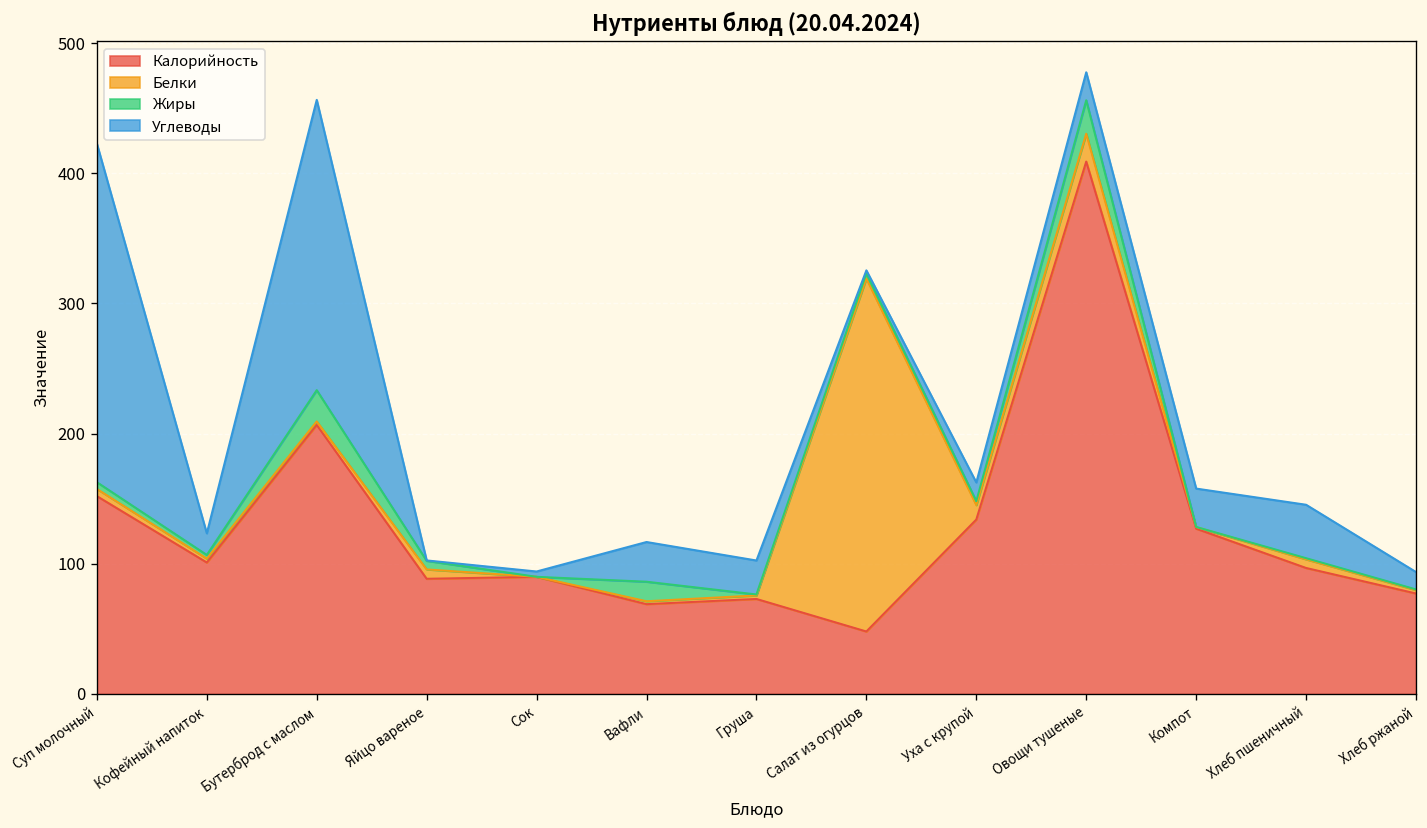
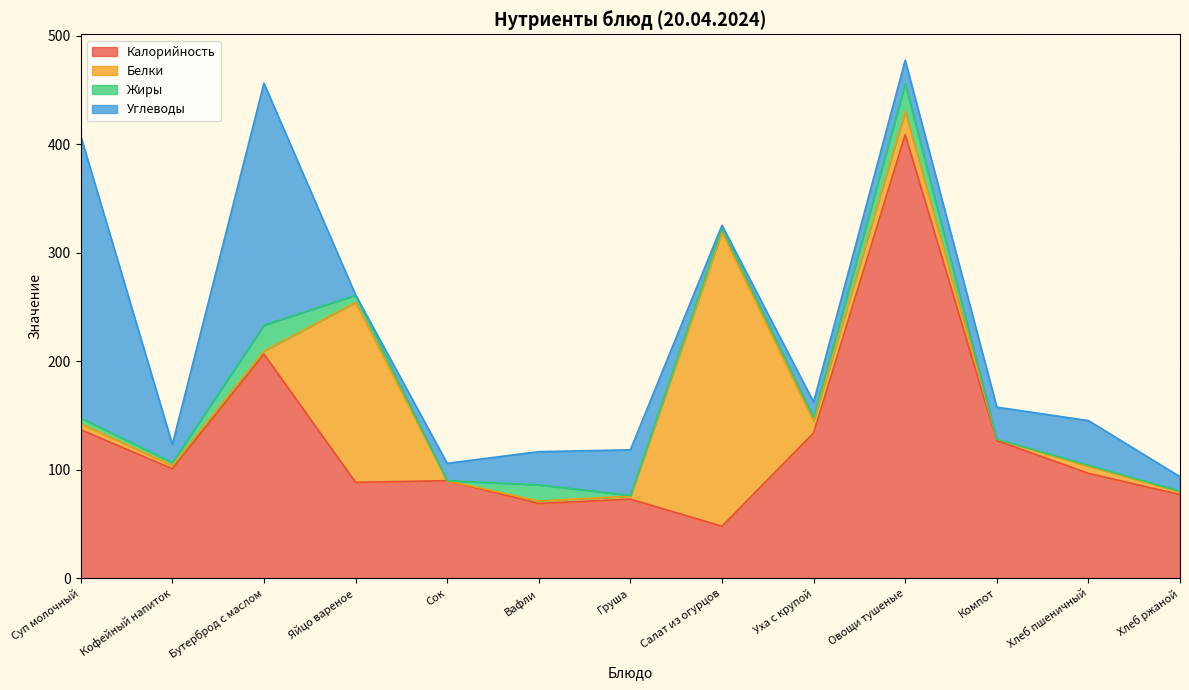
Калорийность, Суп молочный: 152 -> 137
Белки, Яйцо вареное: 7 -> 166
Углеводы, Сок: 4 -> 16
Углеводы, Груша: 26 -> 42
